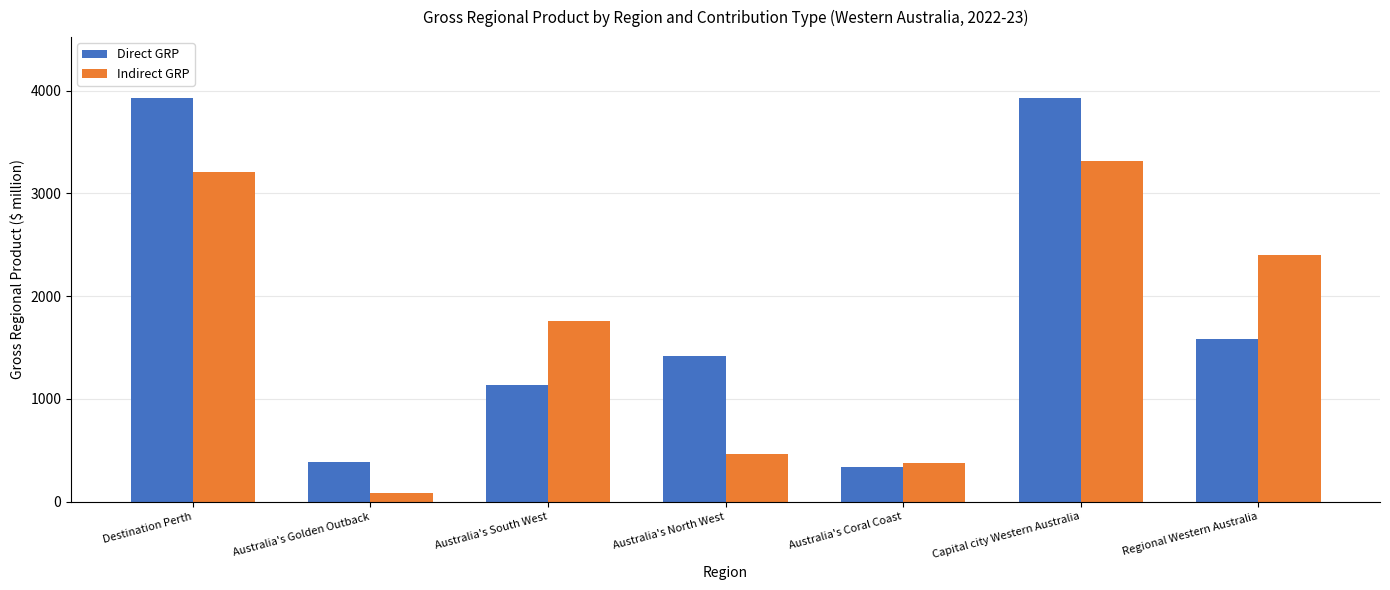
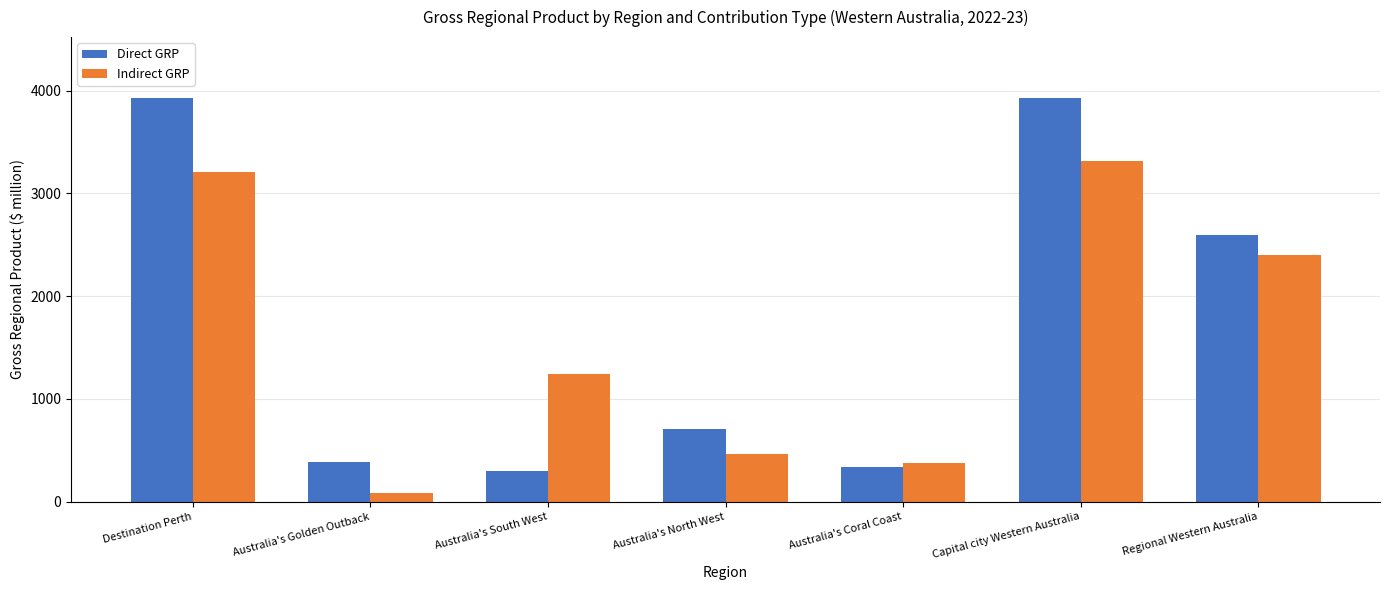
Direct GRP, Australia's South West: 1140 -> 300
Indirect GRP, Australia's South West: 1760 -> 1240
Direct GRP, Australia's North West: 1420 -> 710
Direct GRP, Regional Western Australia: 1590 -> 2600
